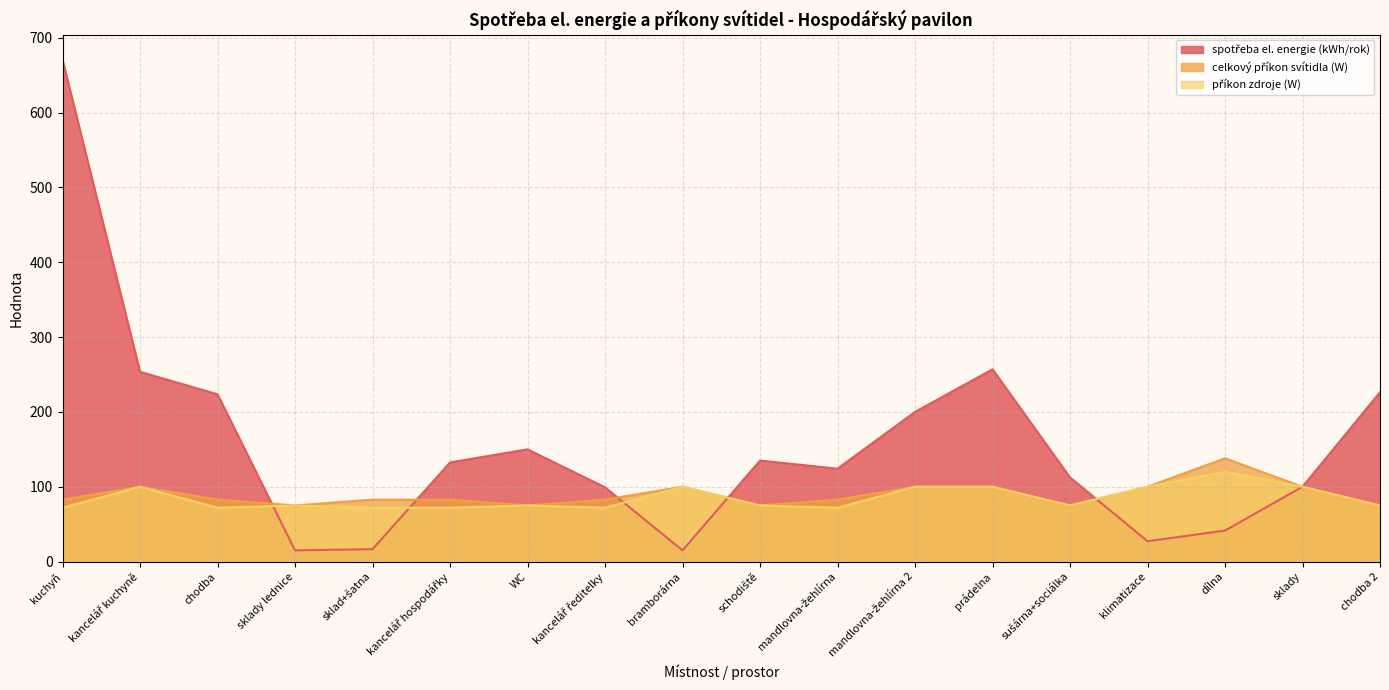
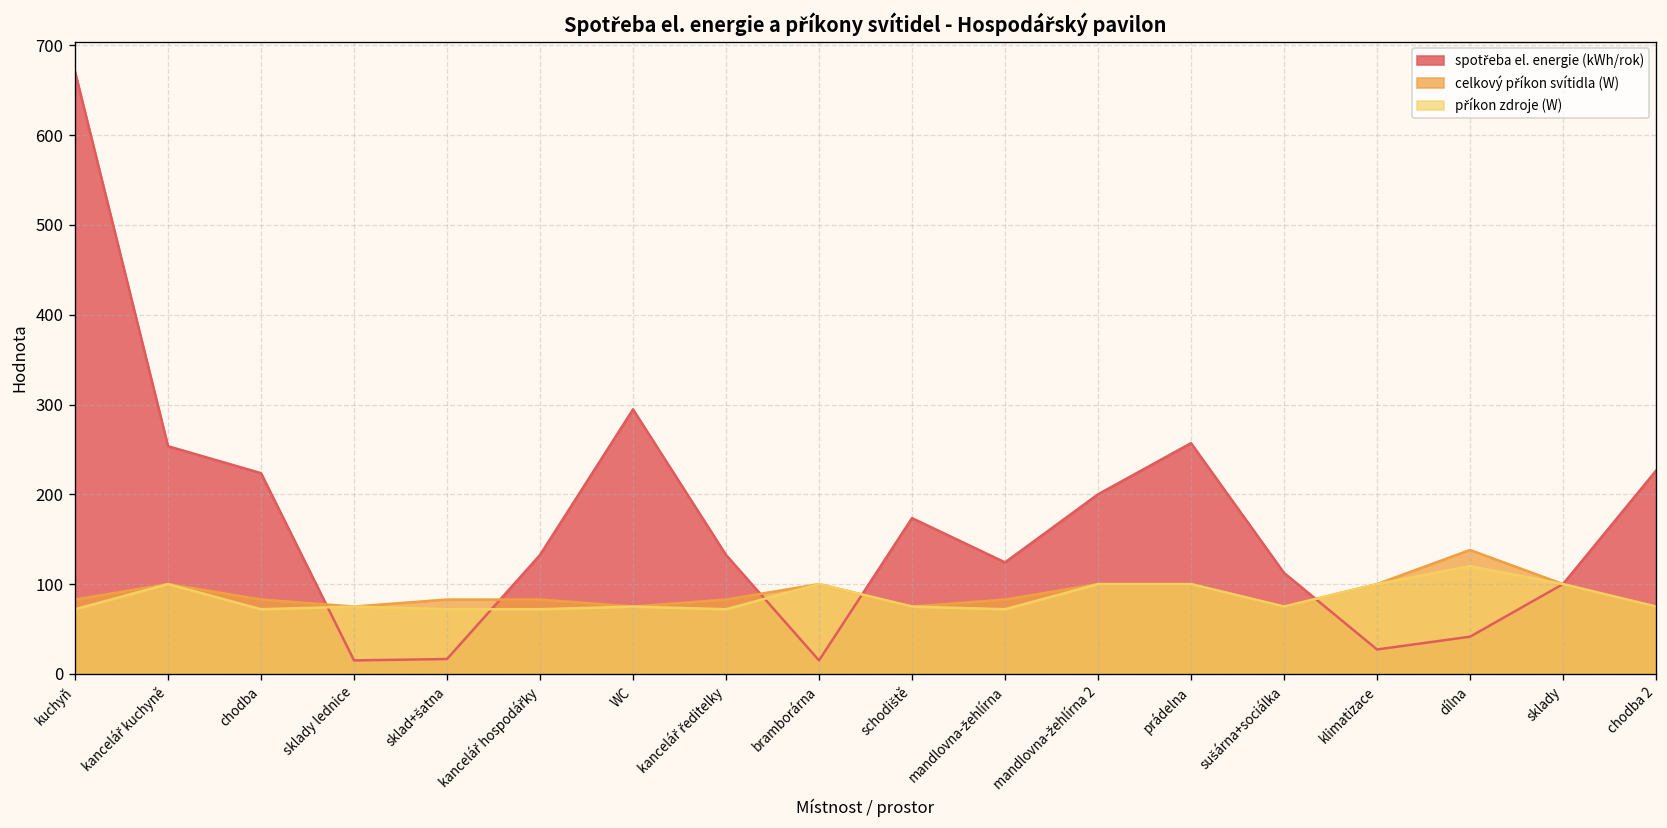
spotřeba el. energie (kWh/rok), WC: 150 -> 290
spotřeba el. energie (kWh/rok), kancelář ředitelky: 100 -> 130
spotřeba el. energie (kWh/rok), schodiště: 140 -> 170
